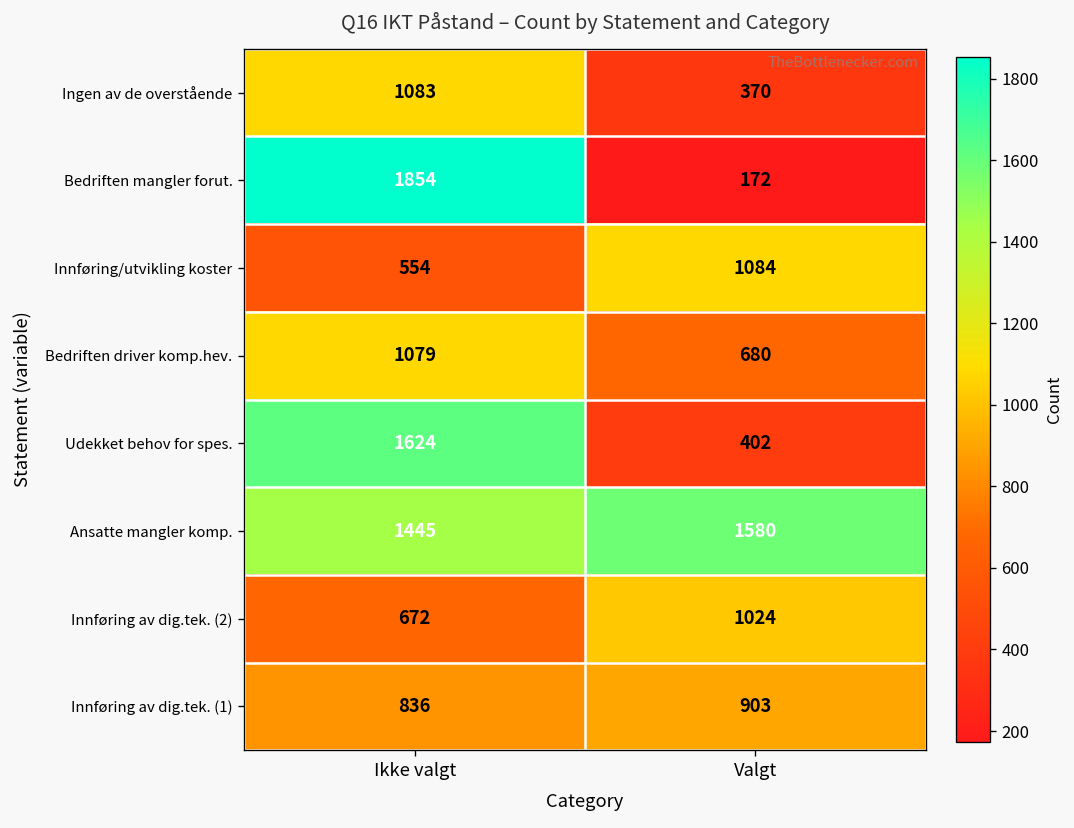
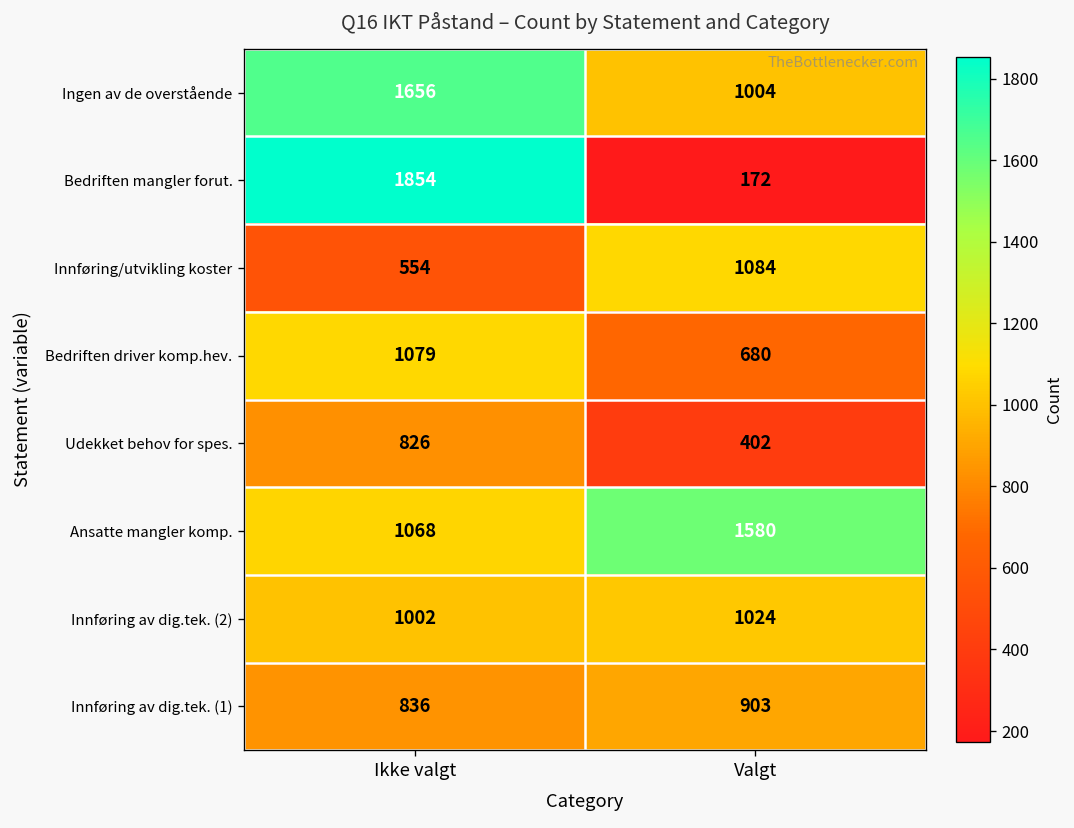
Ingen av de overstående, Ikke valgt: 1083 -> 1656
Ingen av de overstående, Valgt: 370 -> 1004
Udekket behov for spes., Ikke valgt: 1624 -> 826
Ansatte mangler komp., Ikke valgt: 1445 -> 1068
Innføring av dig.tek. (2), Ikke valgt: 672 -> 1002
